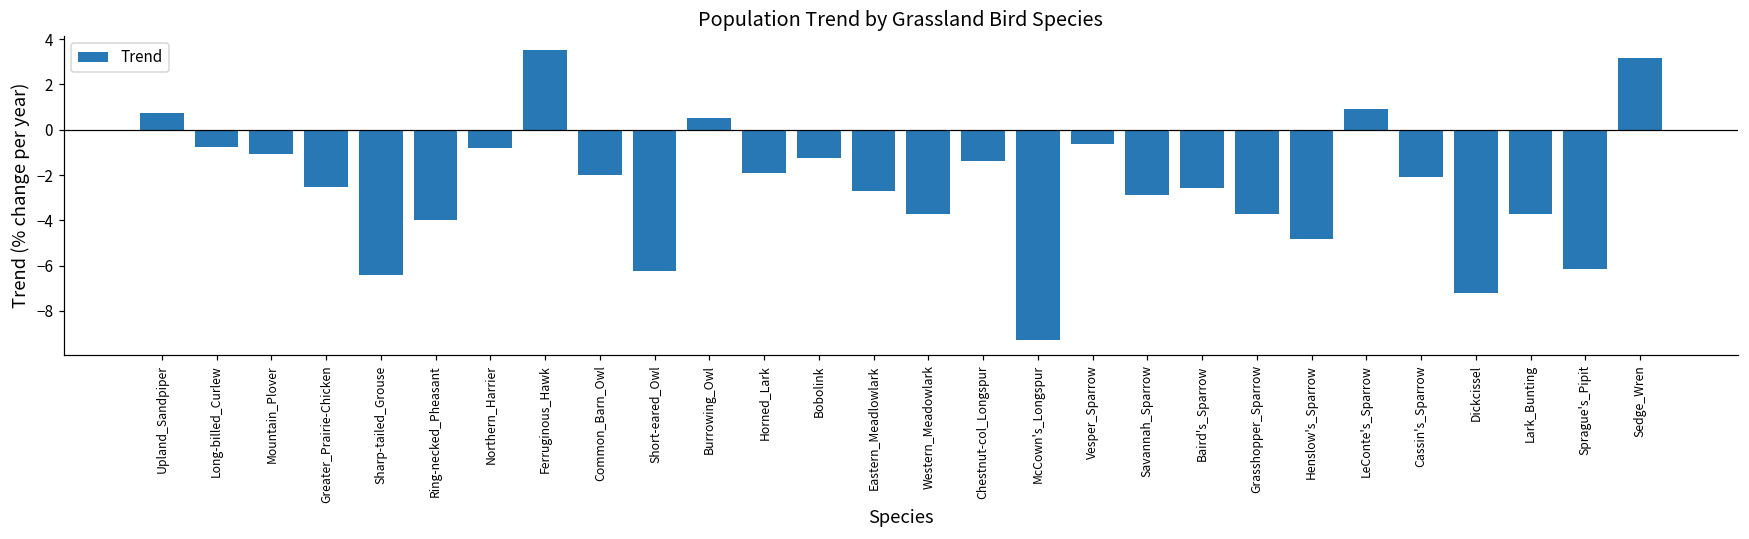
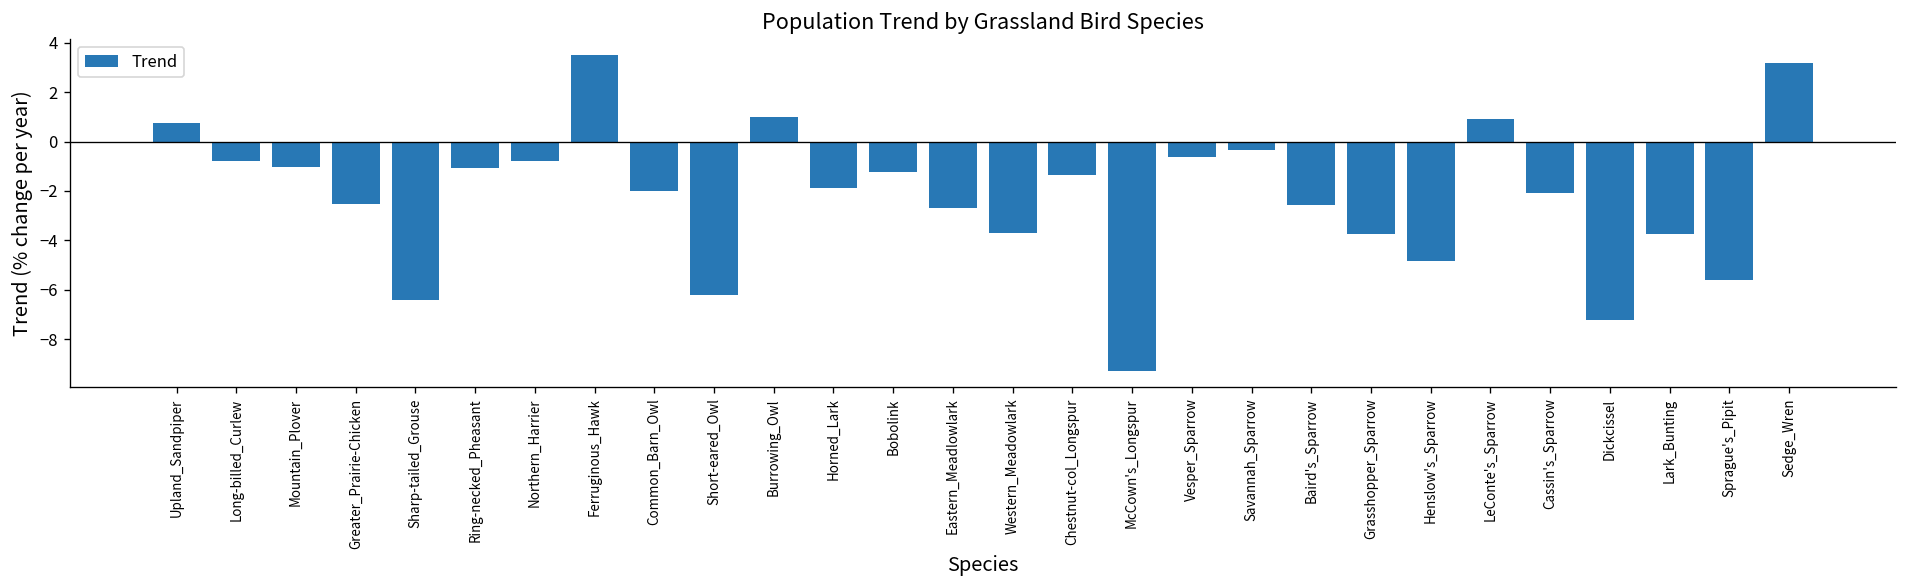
Ring-necked_Pheasant: -4.0 -> -1.1
Burrowing_Owl: 0.5 -> 1.0
Savannah_Sparrow: -2.9 -> -0.3
Sprague's_Pipit: -6.2 -> -5.6
